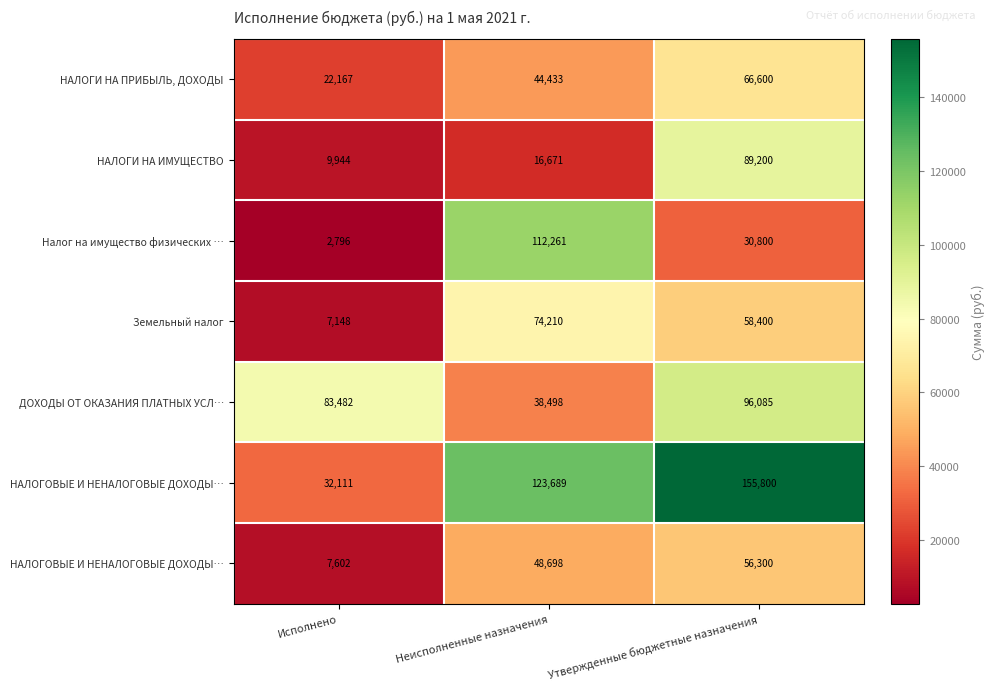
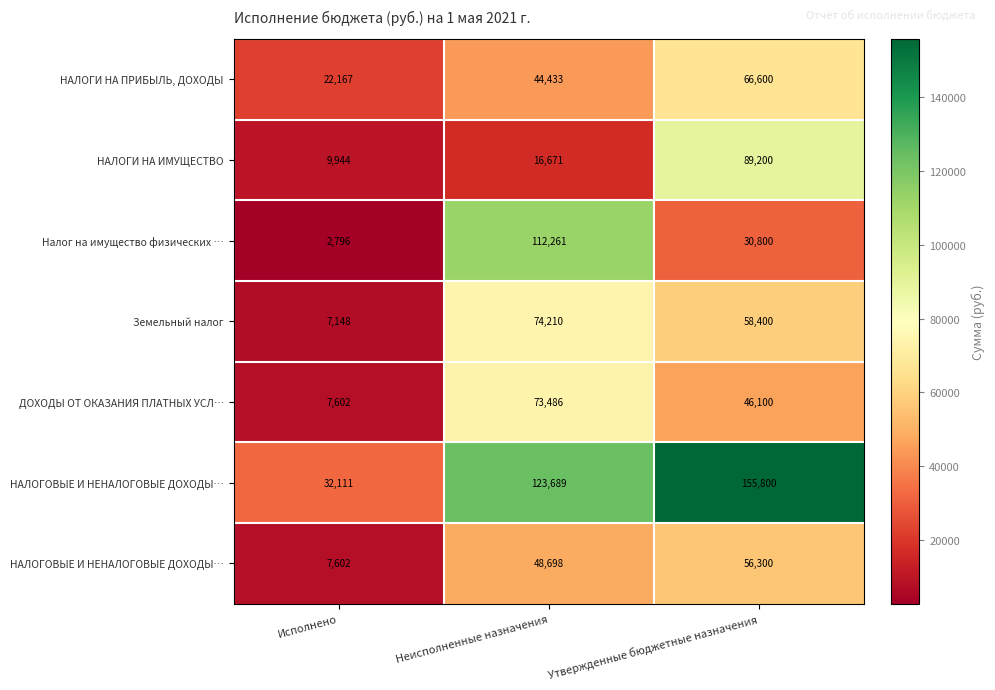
ДОХОДЫ ОТ ОКАЗАНИЯ ПЛАТНЫХ УСЛ…, Исполнено: 83,482 -> 7,602
ДОХОДЫ ОТ ОКАЗАНИЯ ПЛАТНЫХ УСЛ…, Неисполненные назначения: 38,498 -> 73,486
ДОХОДЫ ОТ ОКАЗАНИЯ ПЛАТНЫХ УСЛ…, Утвержденные бюджетные назначения: 96,085 -> 46,100
